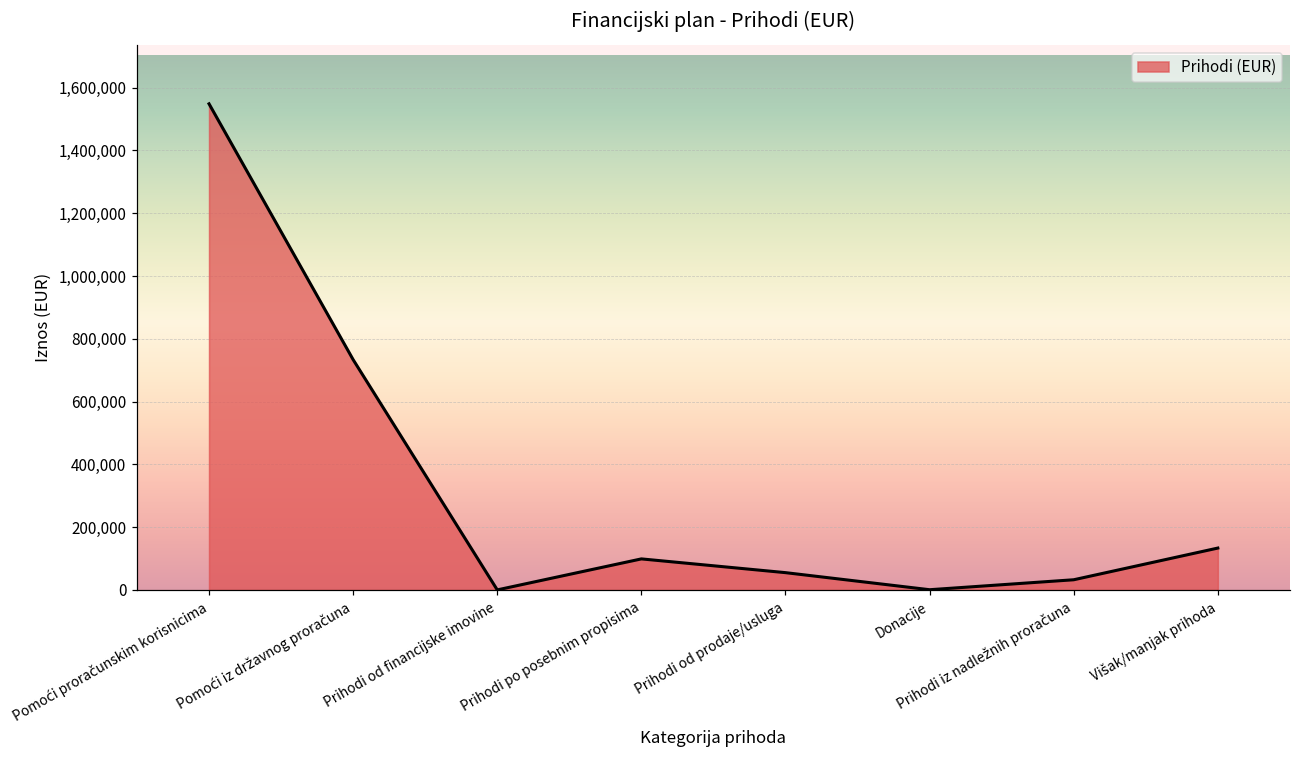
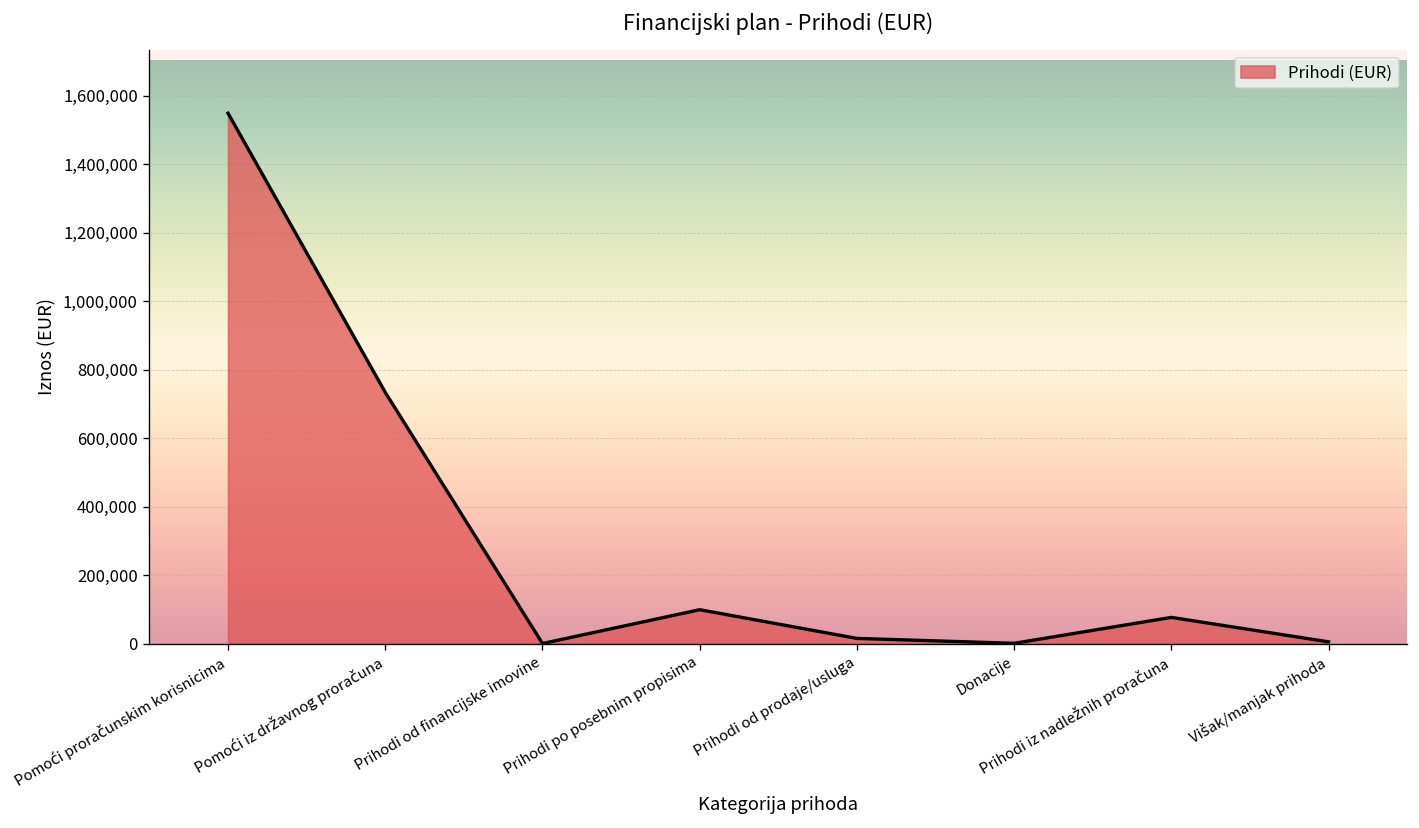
Prihodi od prodaje/usluga: 50,000 -> 20,000
Prihodi iz nadležnih proračuna: 30,000 -> 80,000
Višak/manjak prihoda: 130,000 -> 10,000
